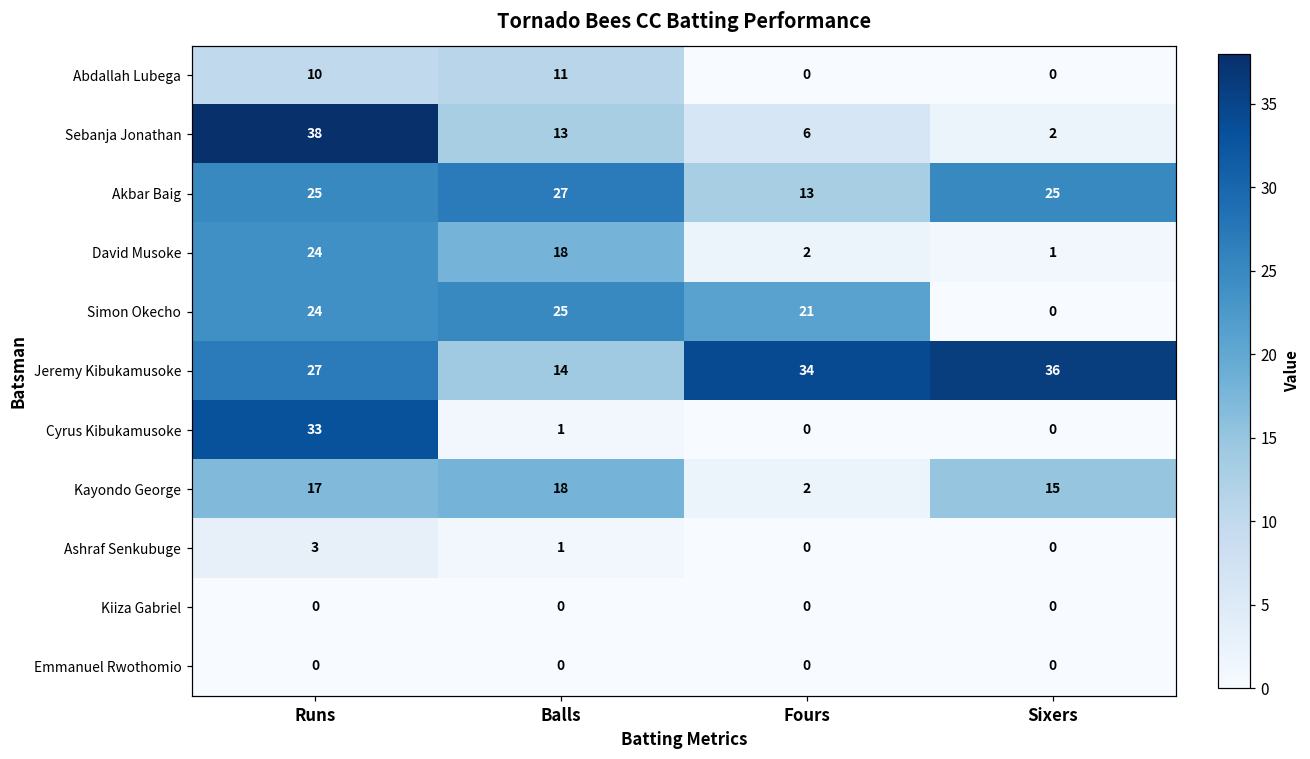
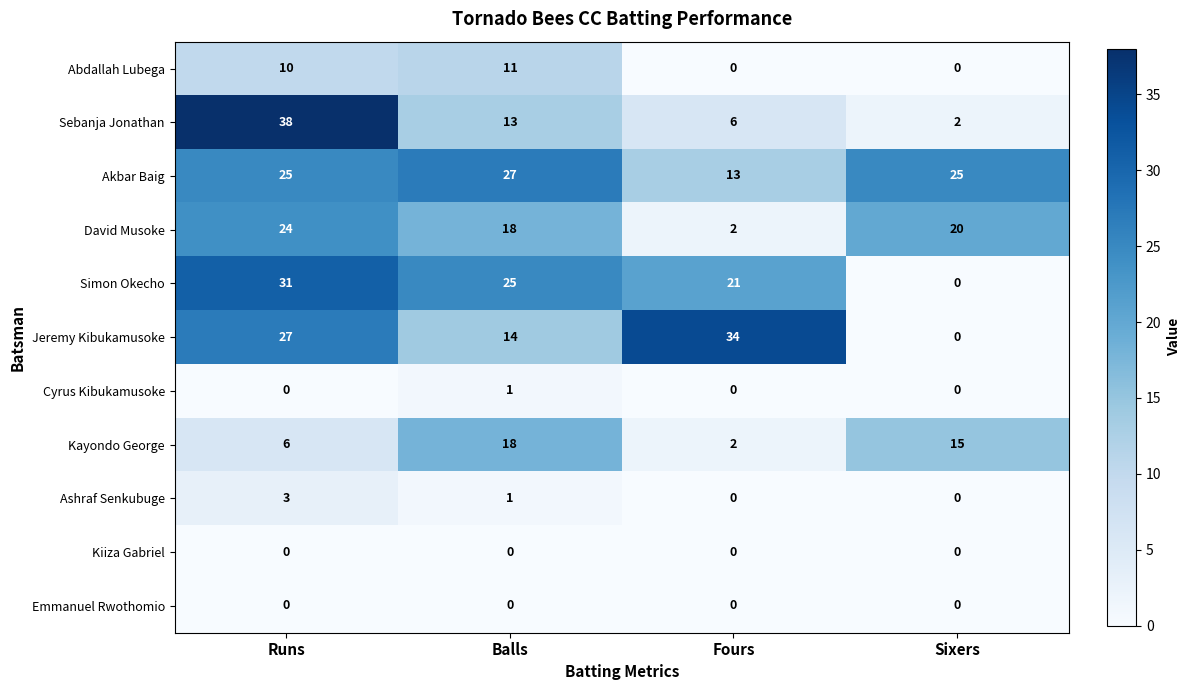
David Musoke, Sixers: 1 -> 20
Simon Okecho, Runs: 24 -> 31
Jeremy Kibukamusoke, Sixers: 36 -> 0
Cyrus Kibukamusoke, Runs: 33 -> 0
Kayondo George, Runs: 17 -> 6
